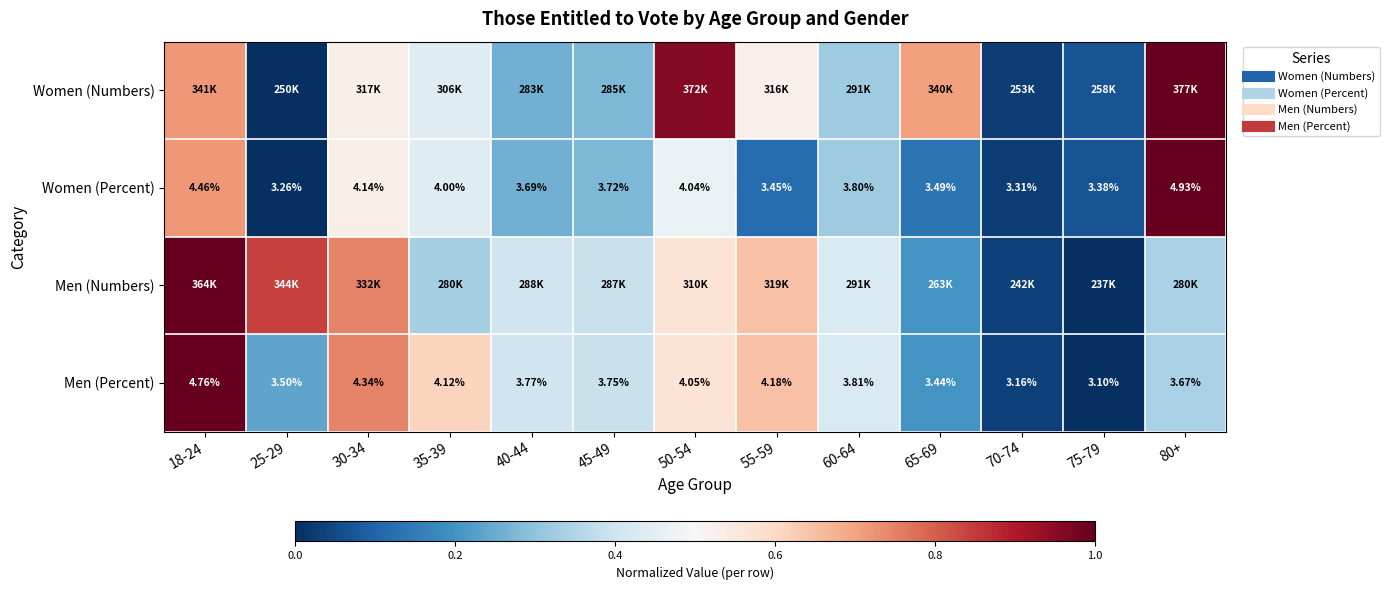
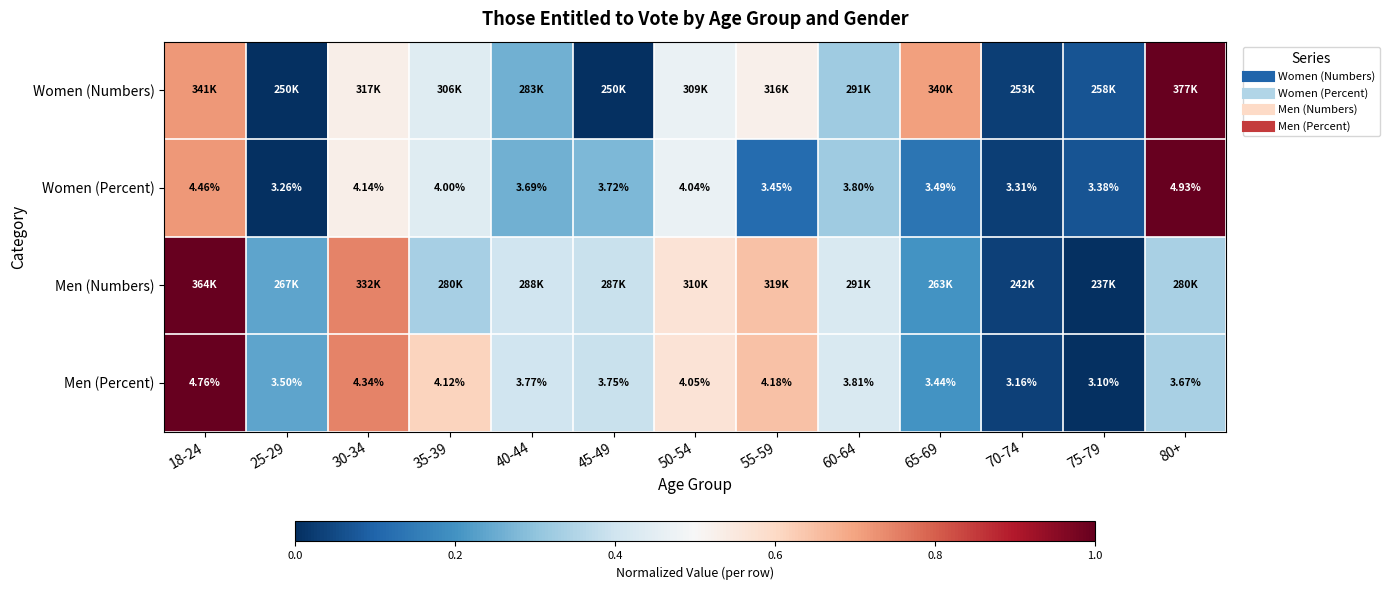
Women (Numbers), 45-49: 285K -> 250K
Women (Numbers), 50-54: 372K -> 309K
Men (Numbers), 25-29: 344K -> 267K
